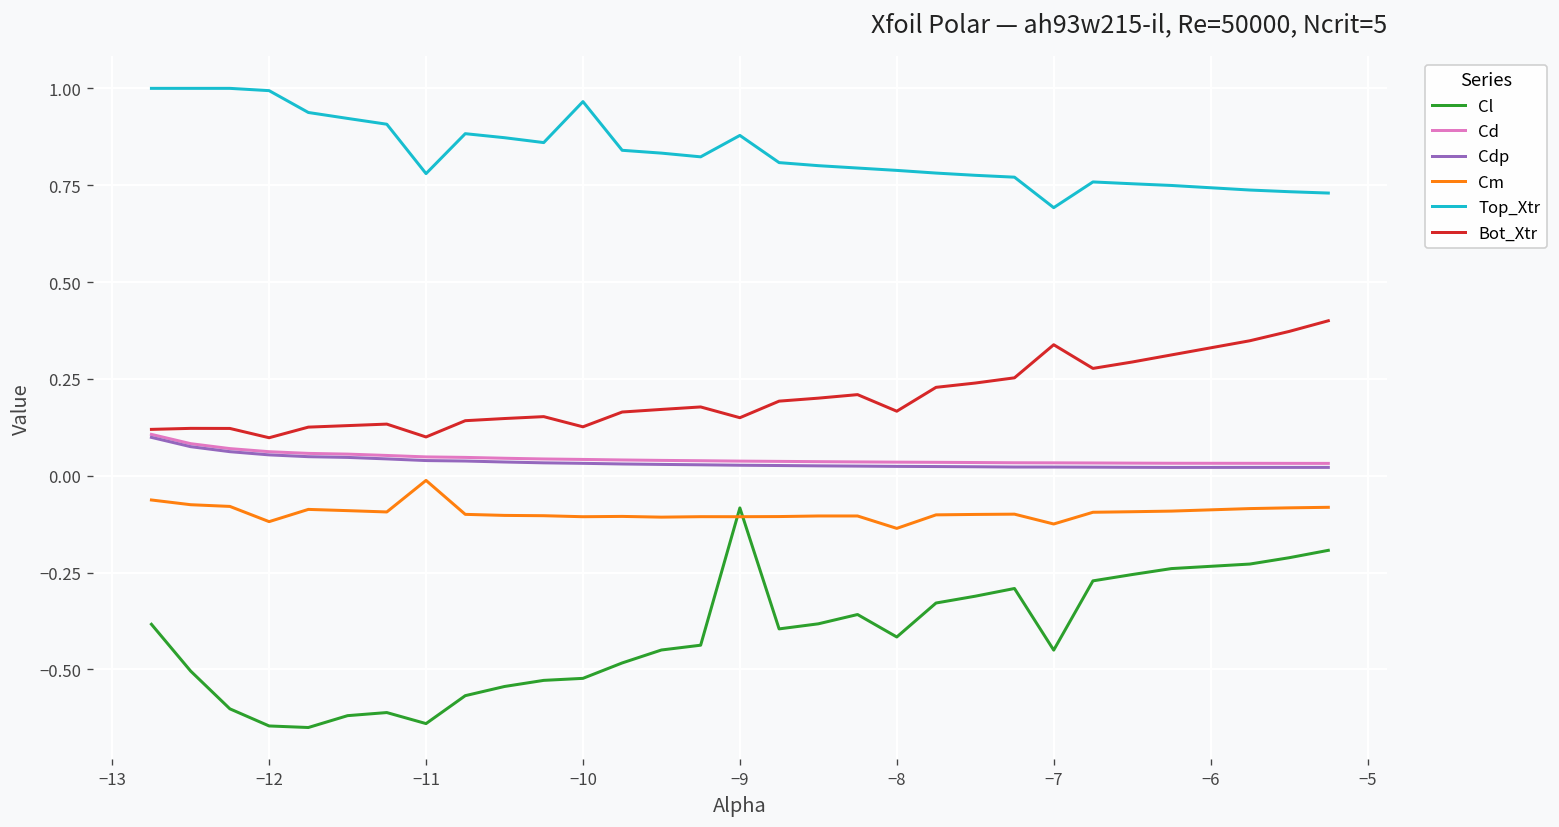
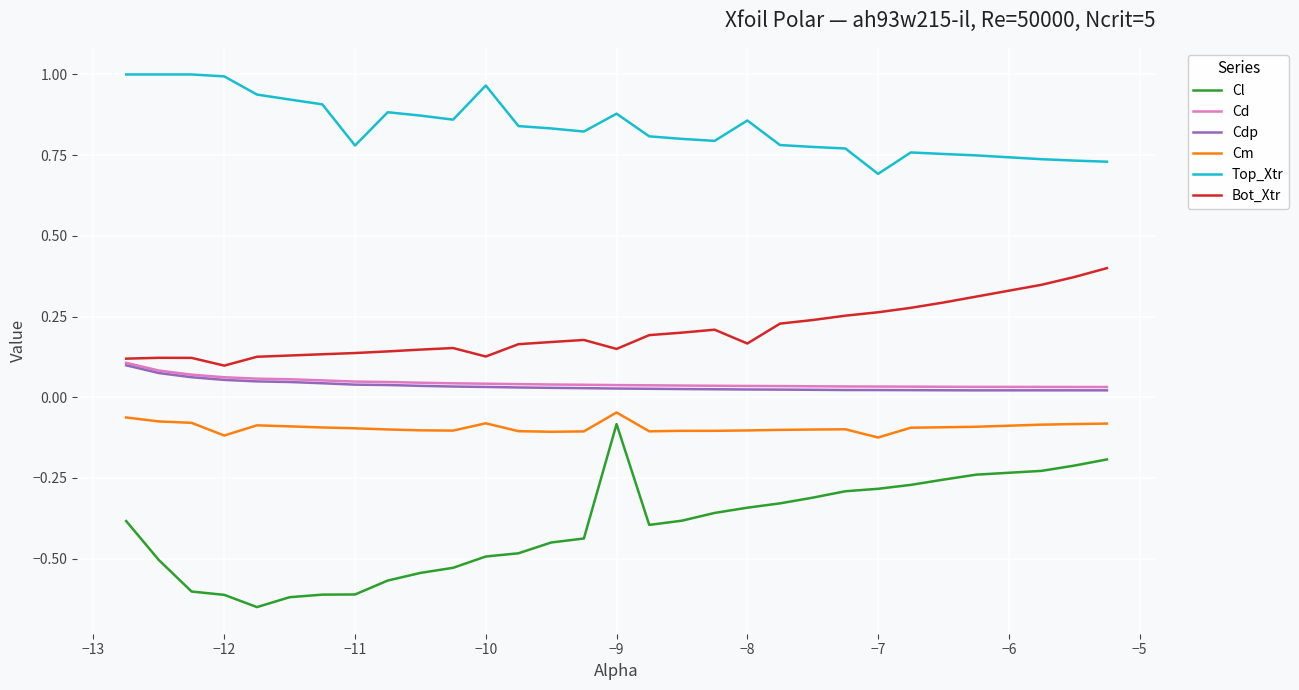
Cl, −12: -0.65 -> -0.61
Cl, −11: -0.64 -> -0.61
Cm, −11: -0.01 -> -0.10
Bot_Xtr, −11: 0.10 -> 0.14
Cl, −10: -0.52 -> -0.49
Cm, −10: -0.11 -> -0.08
Cm, −9: -0.11 -> -0.05
Cl, −8: -0.42 -> -0.34
Cm, −8: -0.14 -> -0.10
Top_Xtr, −8: 0.79 -> 0.86
Cl, −7: -0.45 -> -0.28
Bot_Xtr, −7: 0.34 -> 0.26
